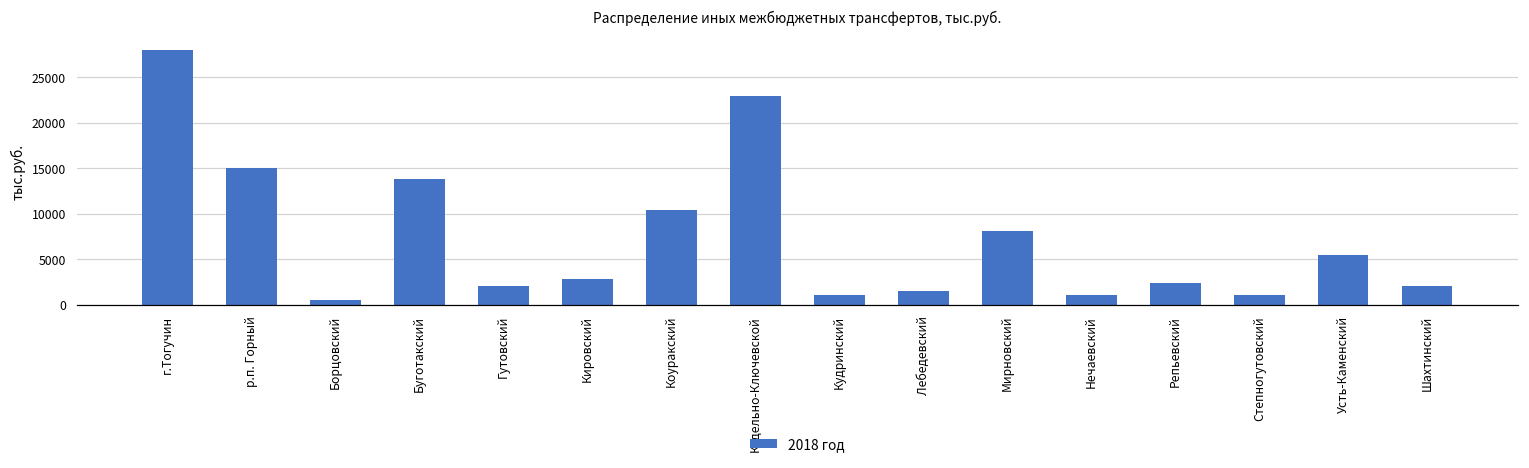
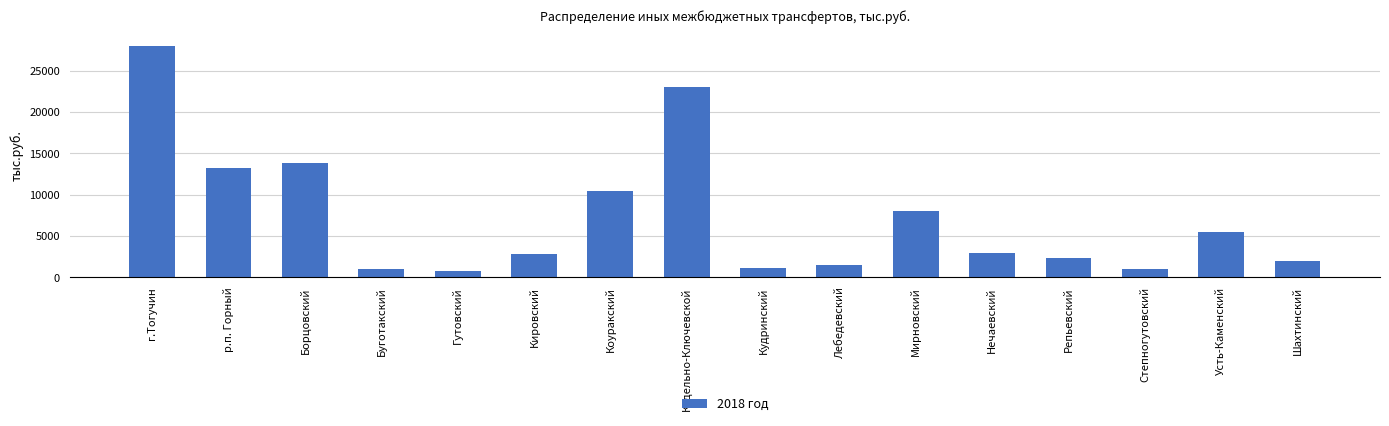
р.п. Горный: 15000 -> 13000
Борцовский: 1000 -> 14000
Буготакский: 14000 -> 1000
Гутовский: 2000 -> 1000
Нечаевский: 1000 -> 3000
